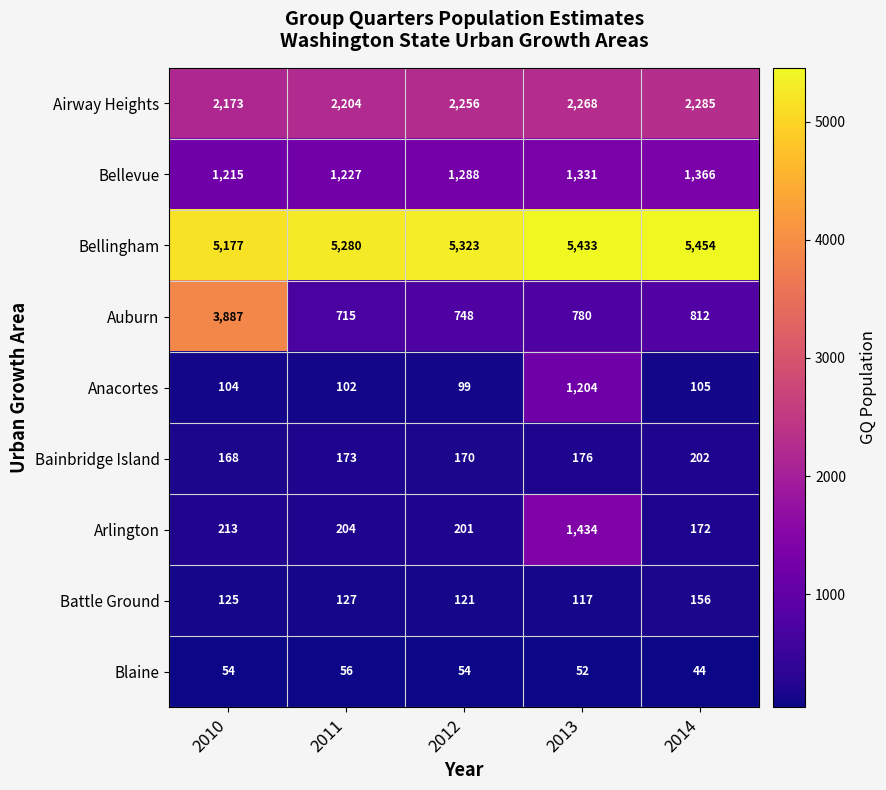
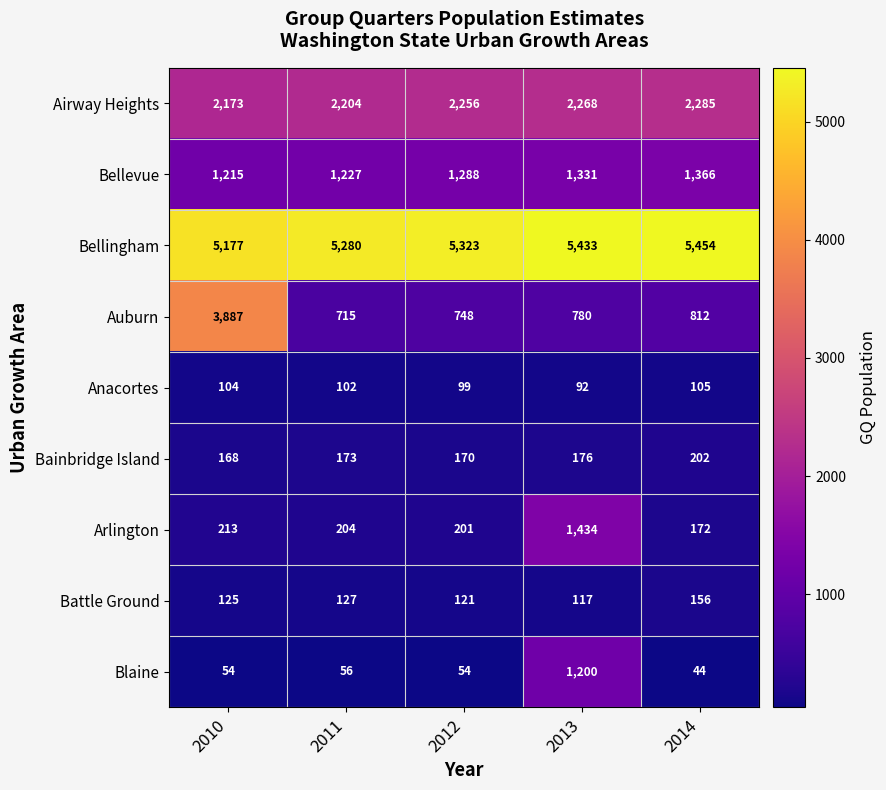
Anacortes, 2013: 1,204 -> 92
Blaine, 2013: 52 -> 1,200
